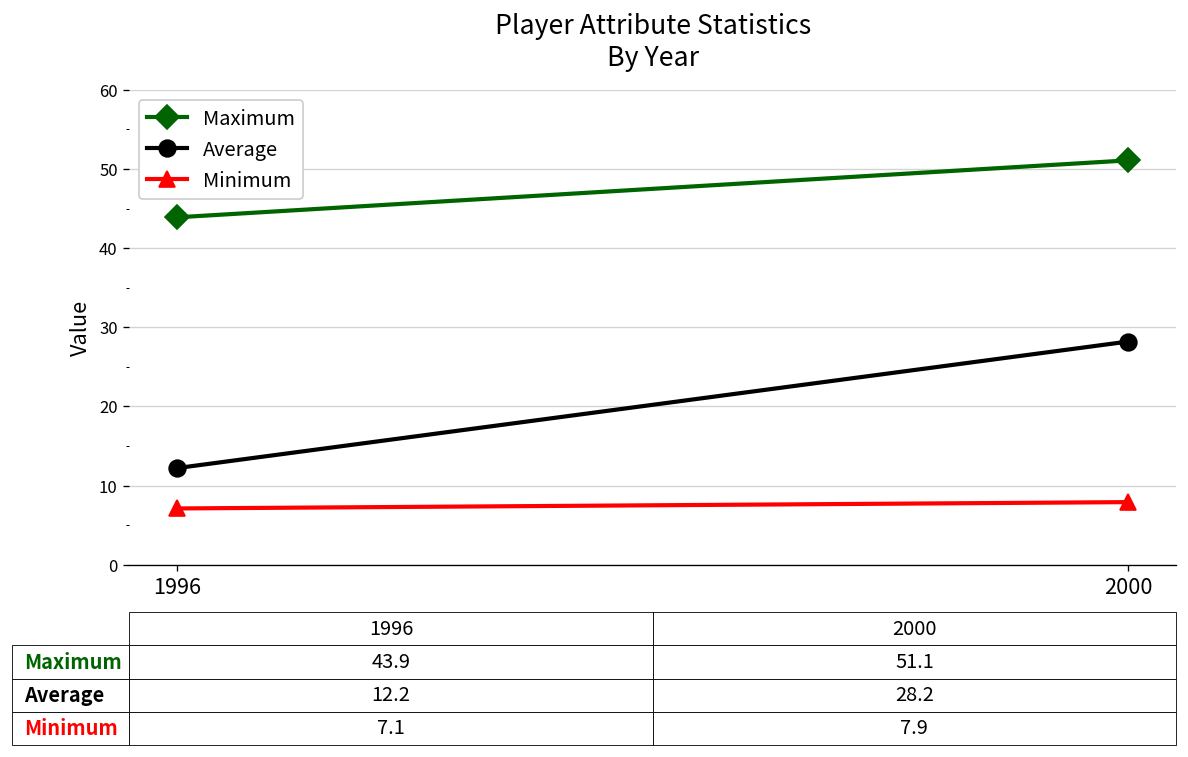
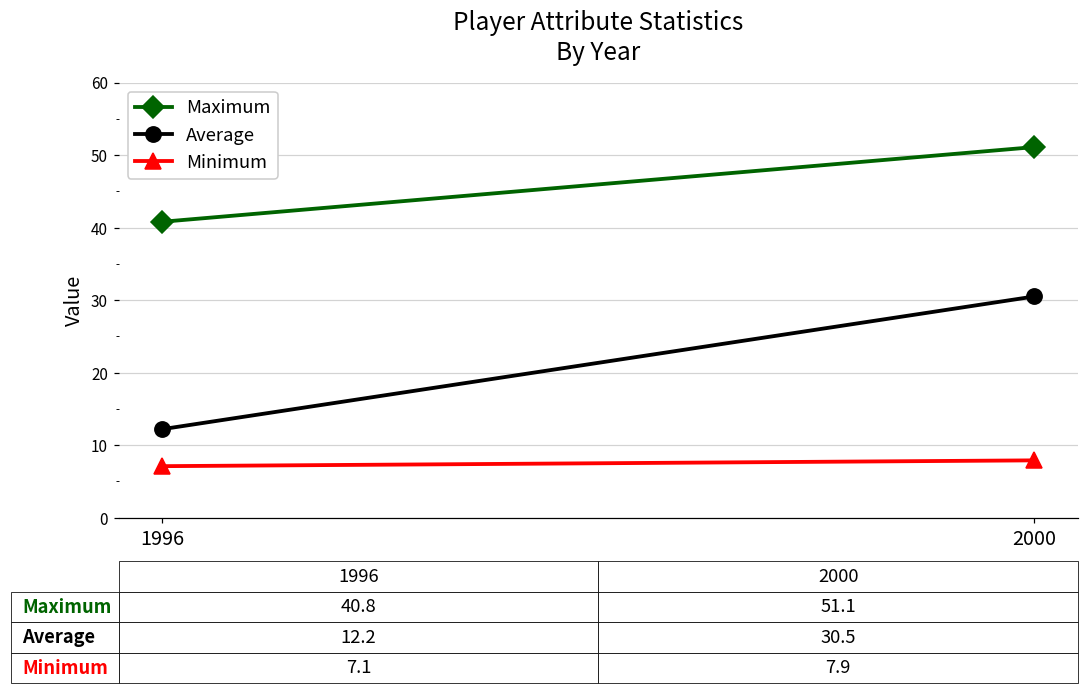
Maximum, 1996: 43.9 -> 40.8
Average, 2000: 28.2 -> 30.5
